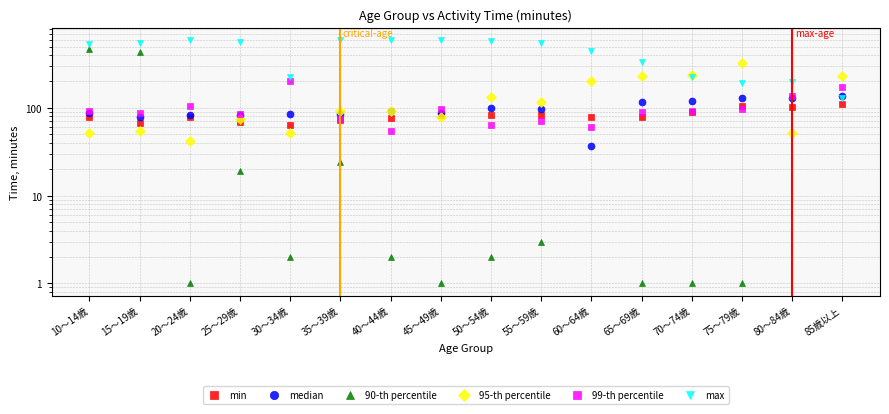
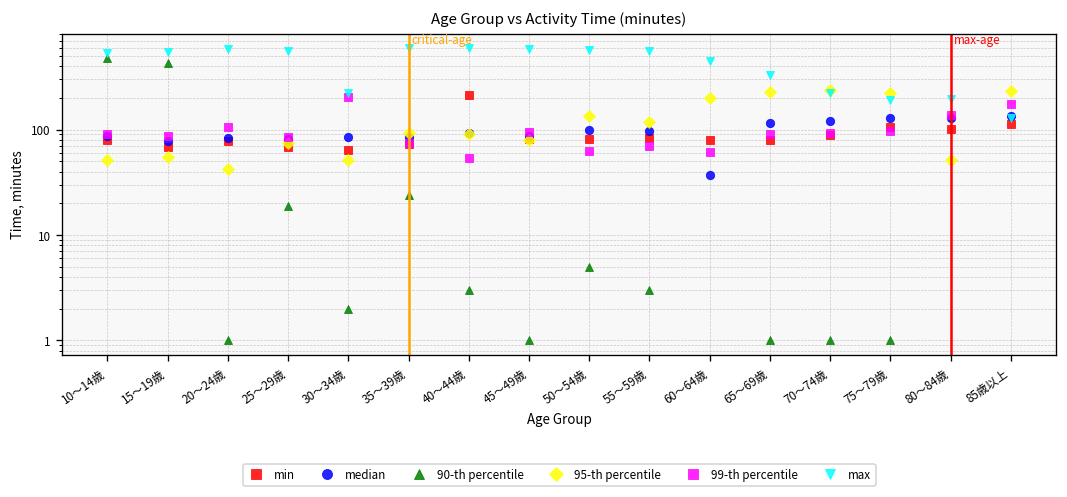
min, 40～44歳: 80 -> 210
90-th percentile, 40～44歳: 2 -> 3
90-th percentile, 50～54歳: 2 -> 5
95-th percentile, 75～79歳: 330 -> 220
